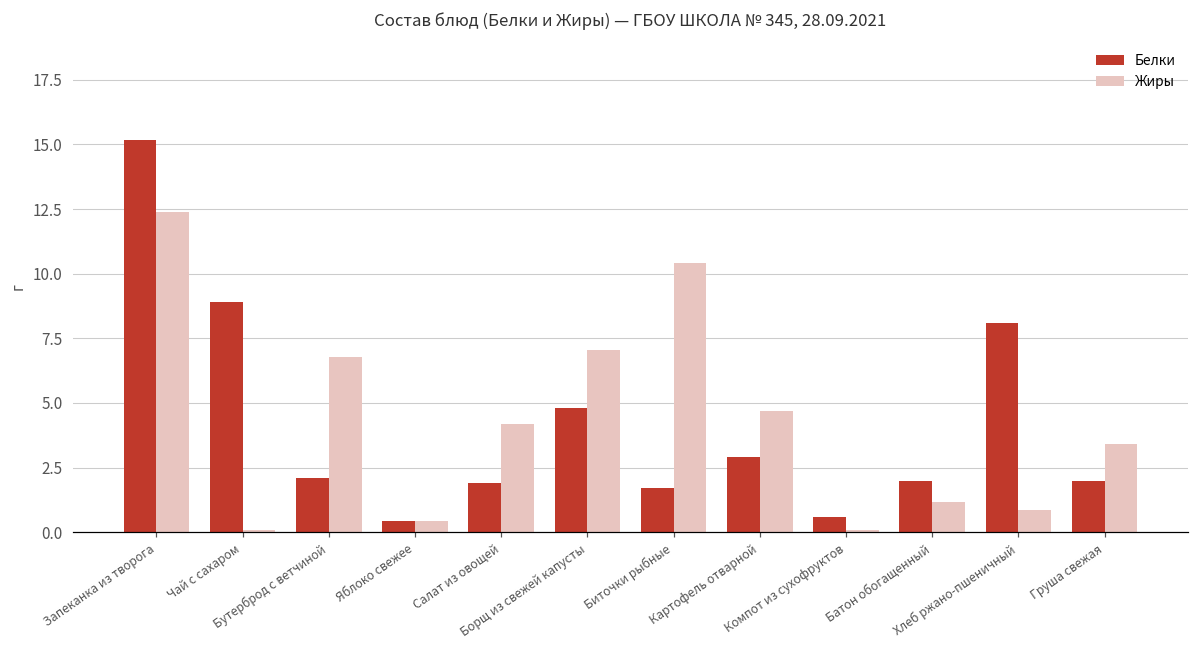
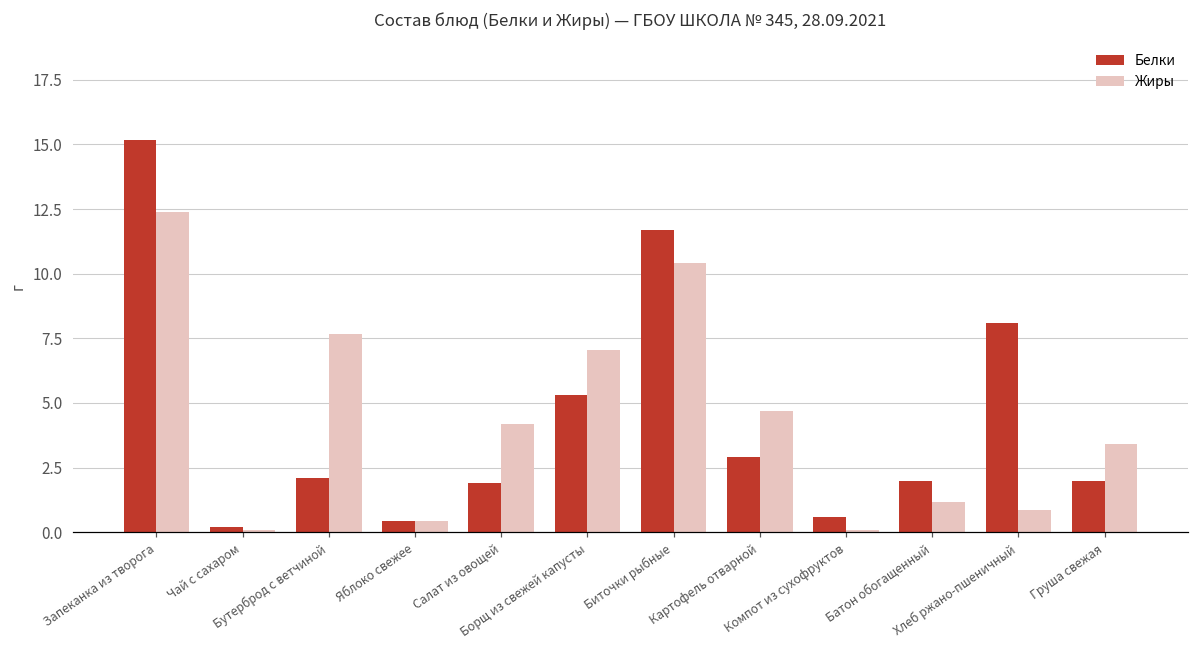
Белки, Чай с сахаром: 8.9 -> 0.2
Жиры, Бутерброд с ветчиной: 6.8 -> 7.7
Белки, Борщ из свежей капусты: 4.8 -> 5.3
Белки, Биточки рыбные: 1.7 -> 11.7
